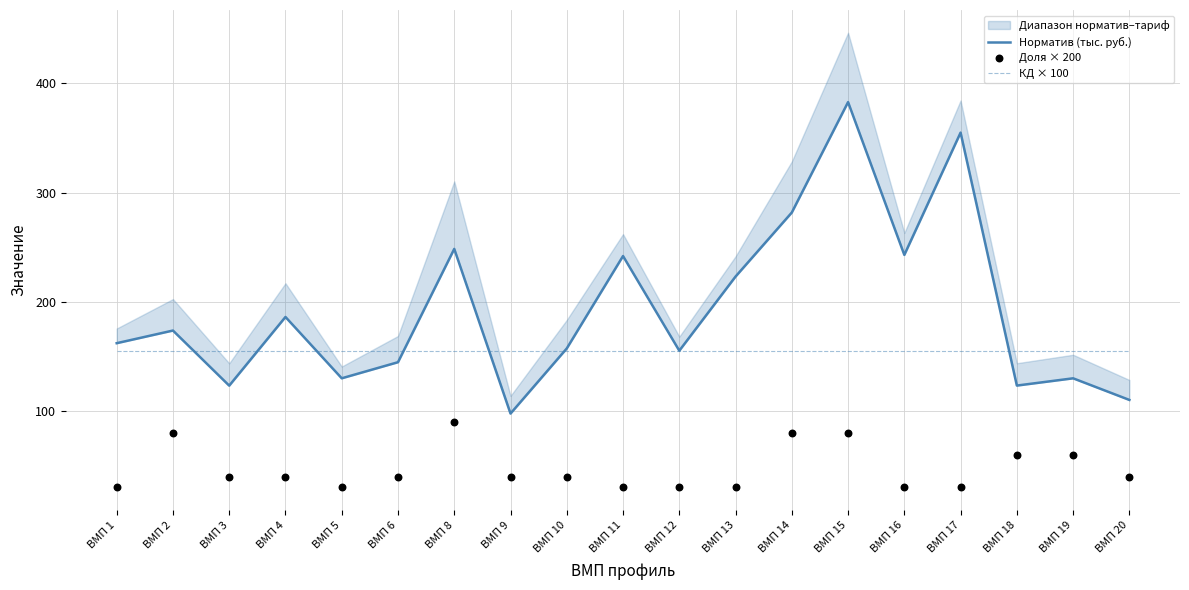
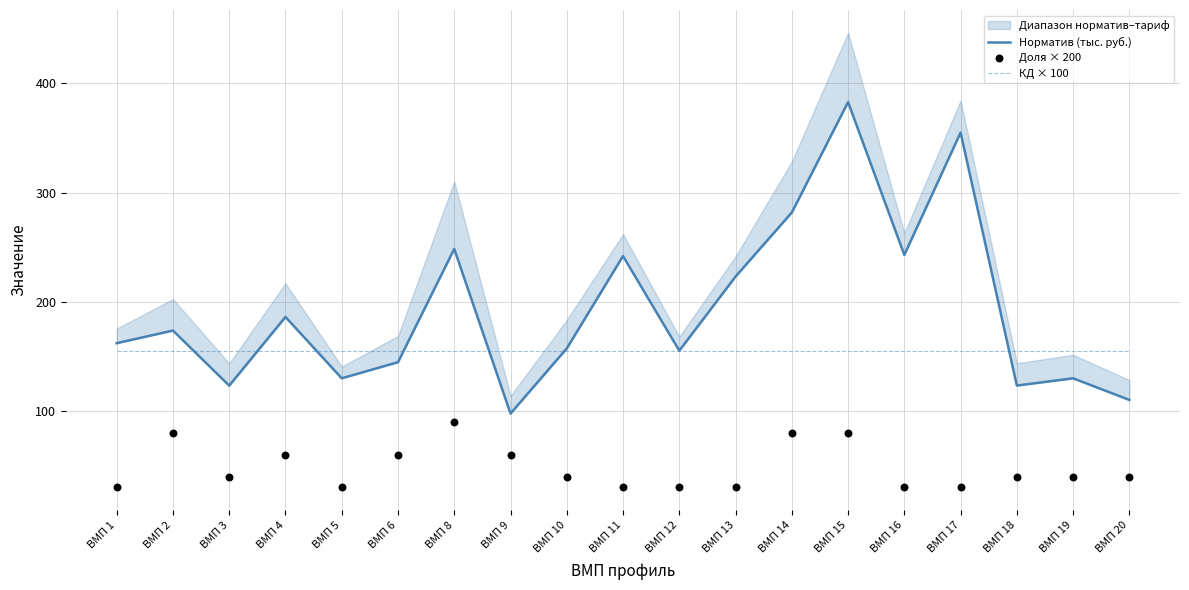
Доля × 200, ВМП 4: 40 -> 60
Доля × 200, ВМП 6: 40 -> 60
Доля × 200, ВМП 9: 40 -> 60
Доля × 200, ВМП 18: 60 -> 40
Доля × 200, ВМП 19: 60 -> 40
